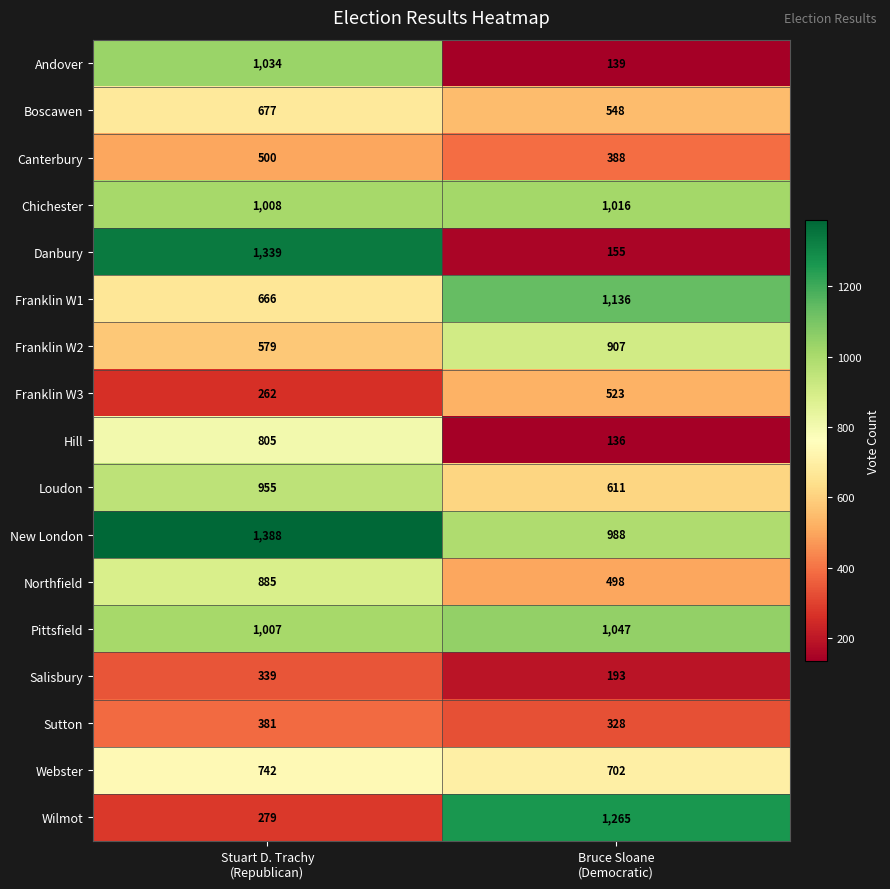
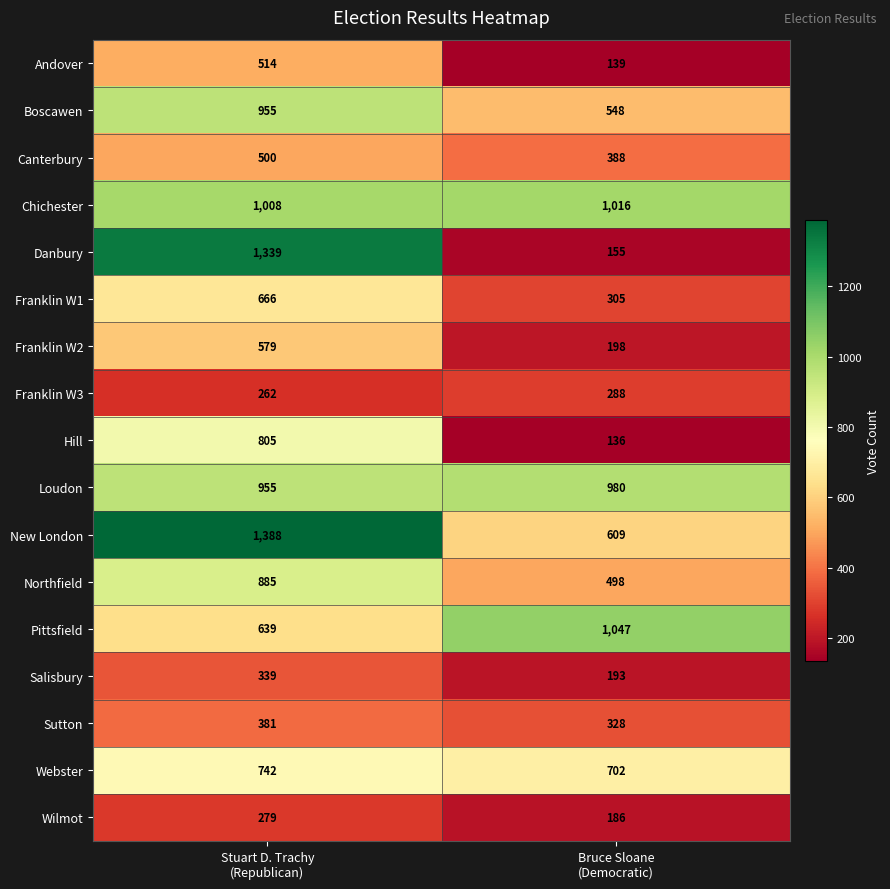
Andover, Stuart D. Trachy (Republican): 1,034 -> 514
Boscawen, Stuart D. Trachy (Republican): 677 -> 955
Franklin W1, Bruce Sloane (Democratic): 1,136 -> 305
Franklin W2, Bruce Sloane (Democratic): 907 -> 198
Franklin W3, Bruce Sloane (Democratic): 523 -> 288
Loudon, Bruce Sloane (Democratic): 611 -> 980
New London, Bruce Sloane (Democratic): 988 -> 609
Pittsfield, Stuart D. Trachy (Republican): 1,007 -> 639
Wilmot, Bruce Sloane (Democratic): 1,265 -> 186
